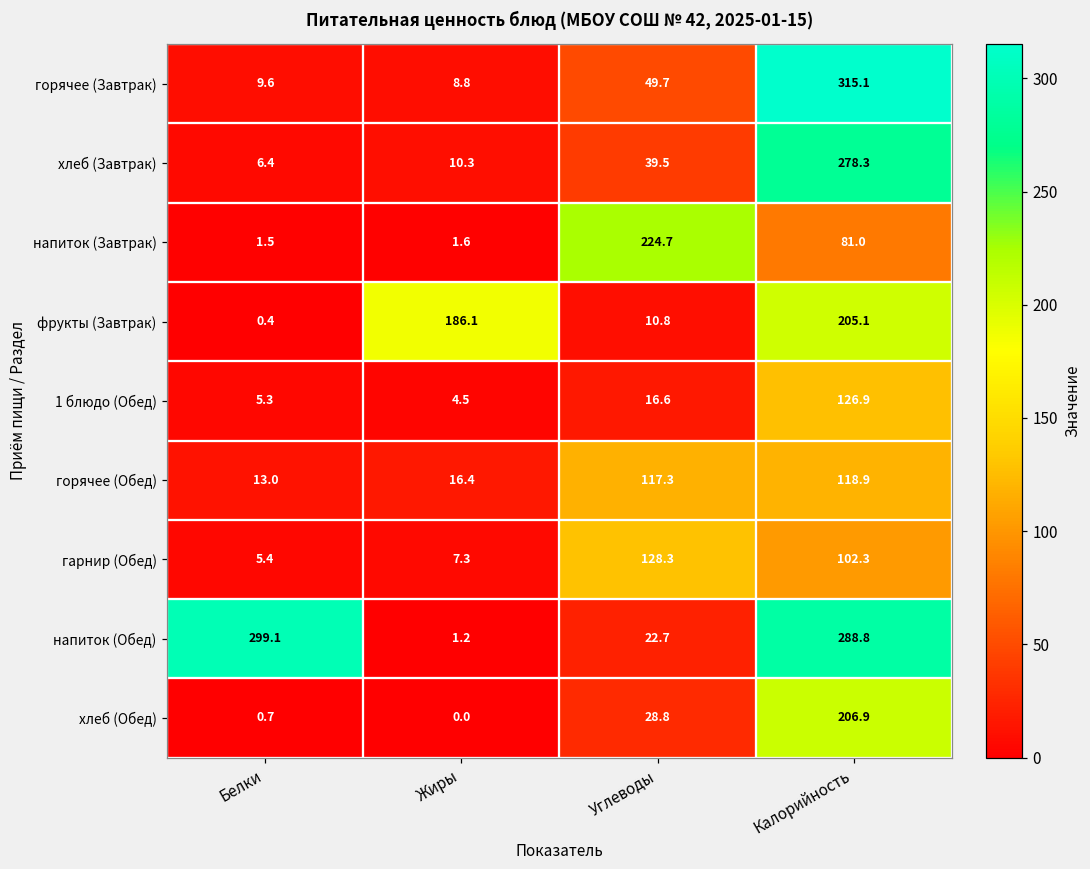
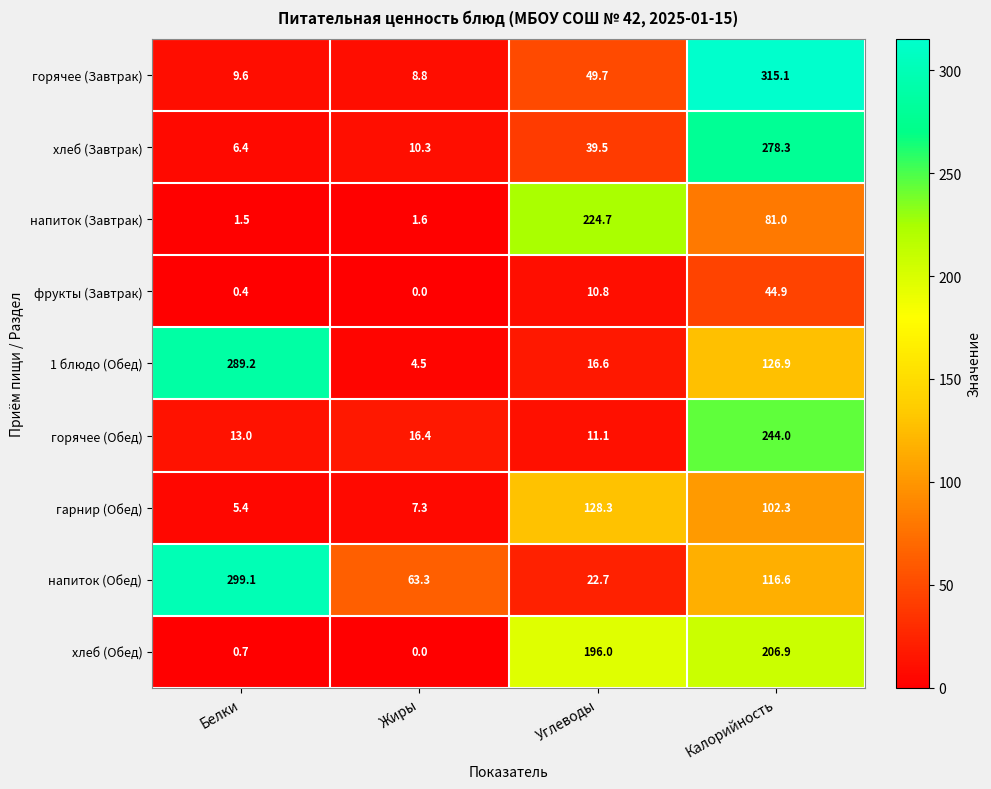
фрукты (Завтрак), Жиры: 186.1 -> 0.0
фрукты (Завтрак), Калорийность: 205.1 -> 44.9
1 блюдо (Обед), Белки: 5.3 -> 289.2
горячее (Обед), Углеводы: 117.3 -> 11.1
горячее (Обед), Калорийность: 118.9 -> 244.0
напиток (Обед), Жиры: 1.2 -> 63.3
напиток (Обед), Калорийность: 288.8 -> 116.6
хлеб (Обед), Углеводы: 28.8 -> 196.0
